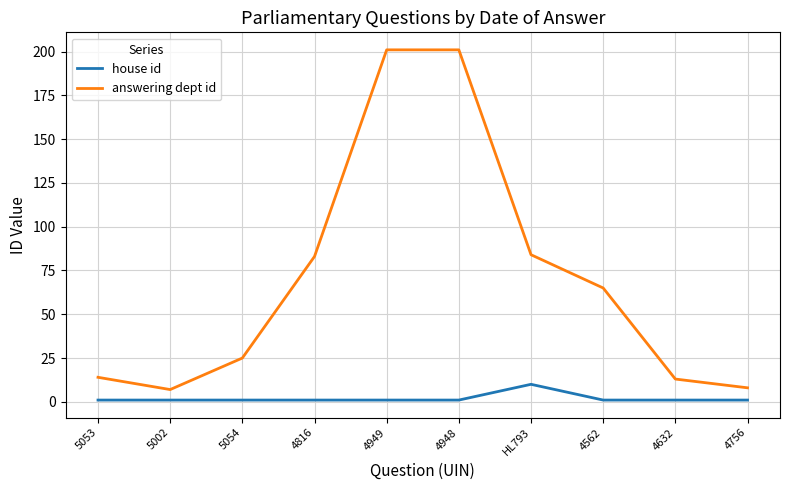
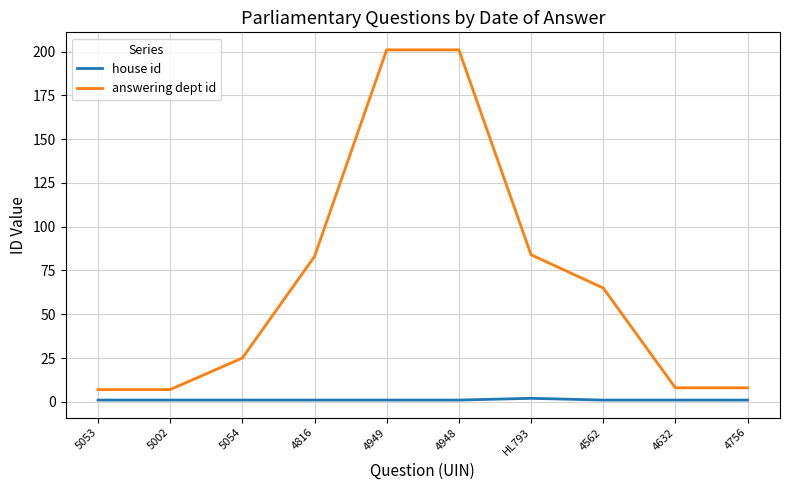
answering dept id, 5053: 14 -> 7
house id, HL793: 10 -> 2
answering dept id, 4632: 13 -> 8
